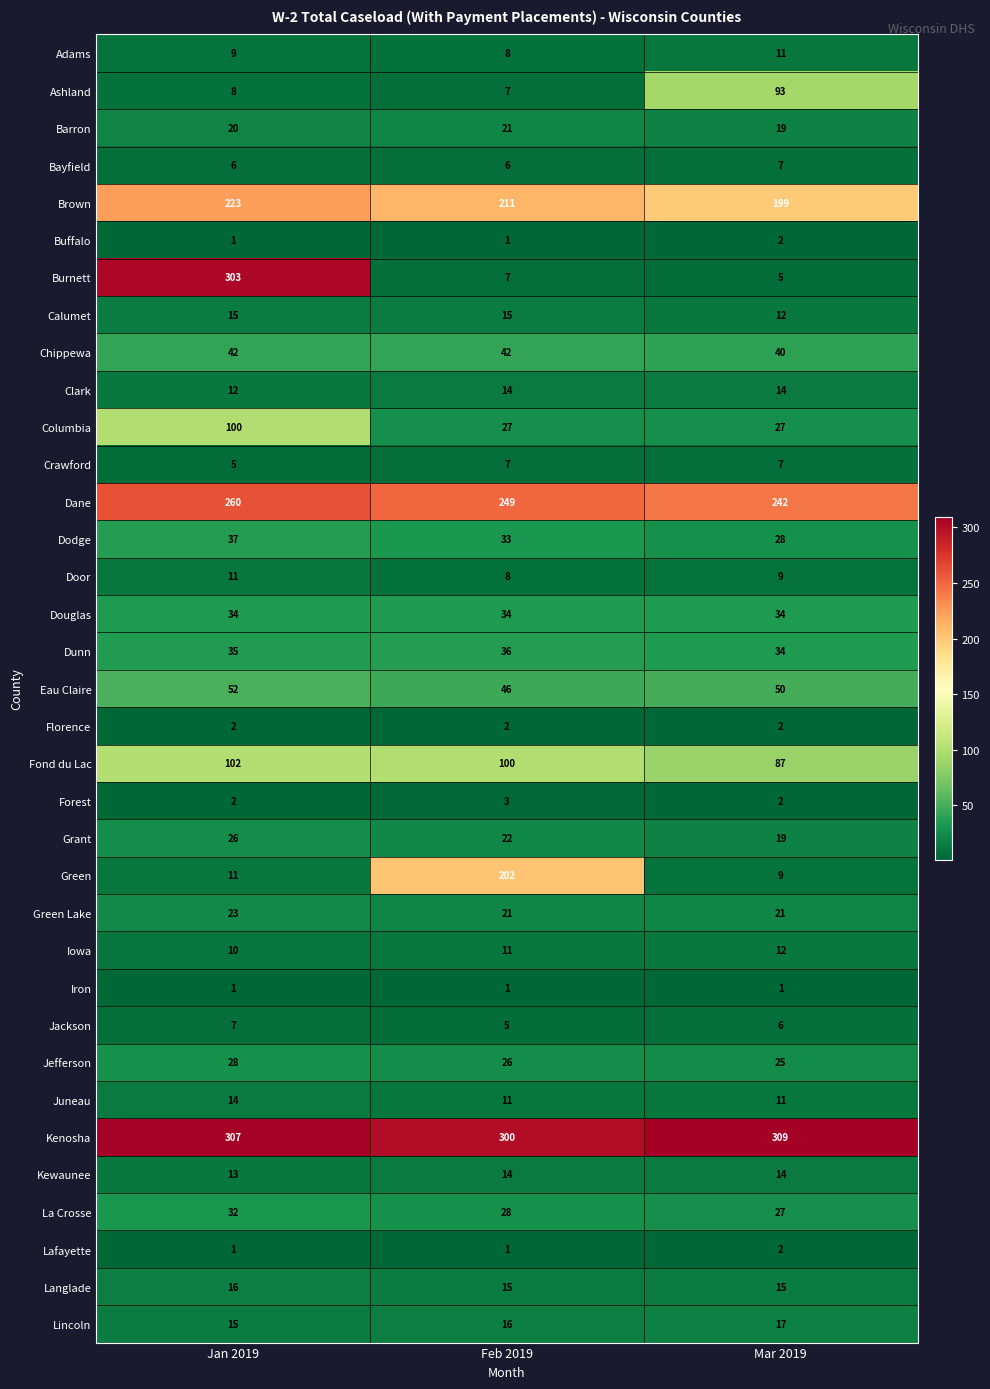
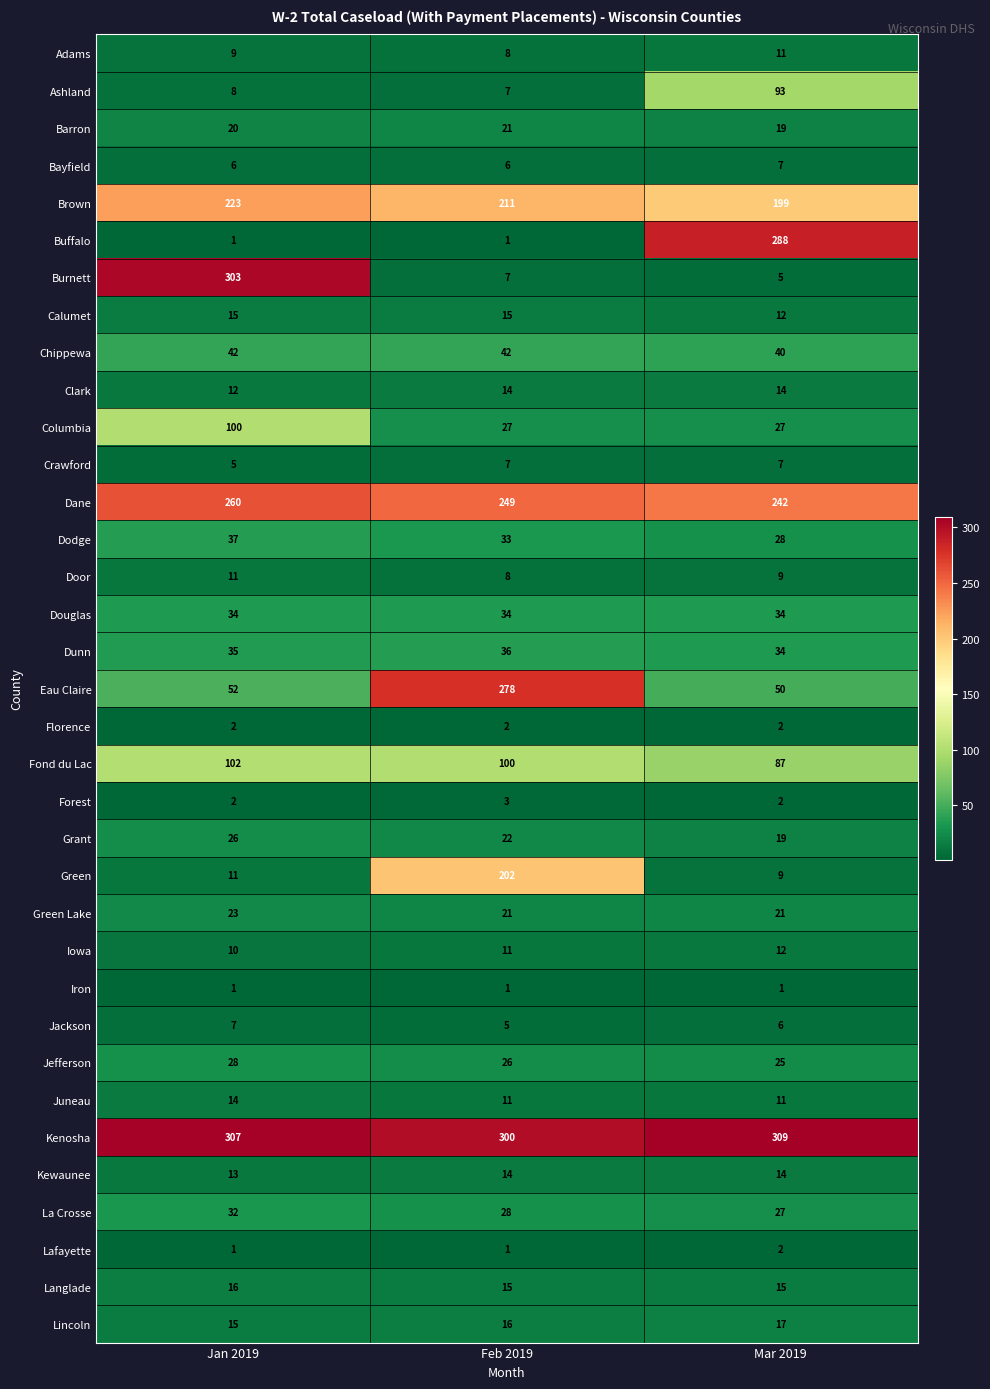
Buffalo, Mar 2019: 2 -> 288
Eau Claire, Feb 2019: 46 -> 278
